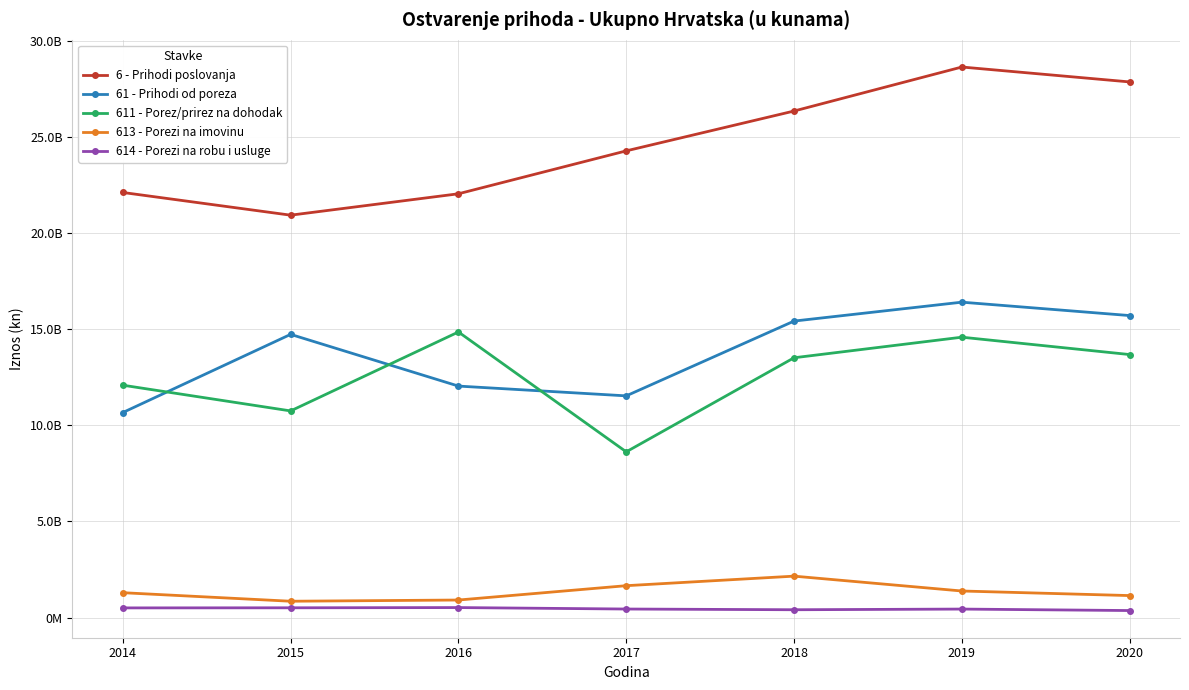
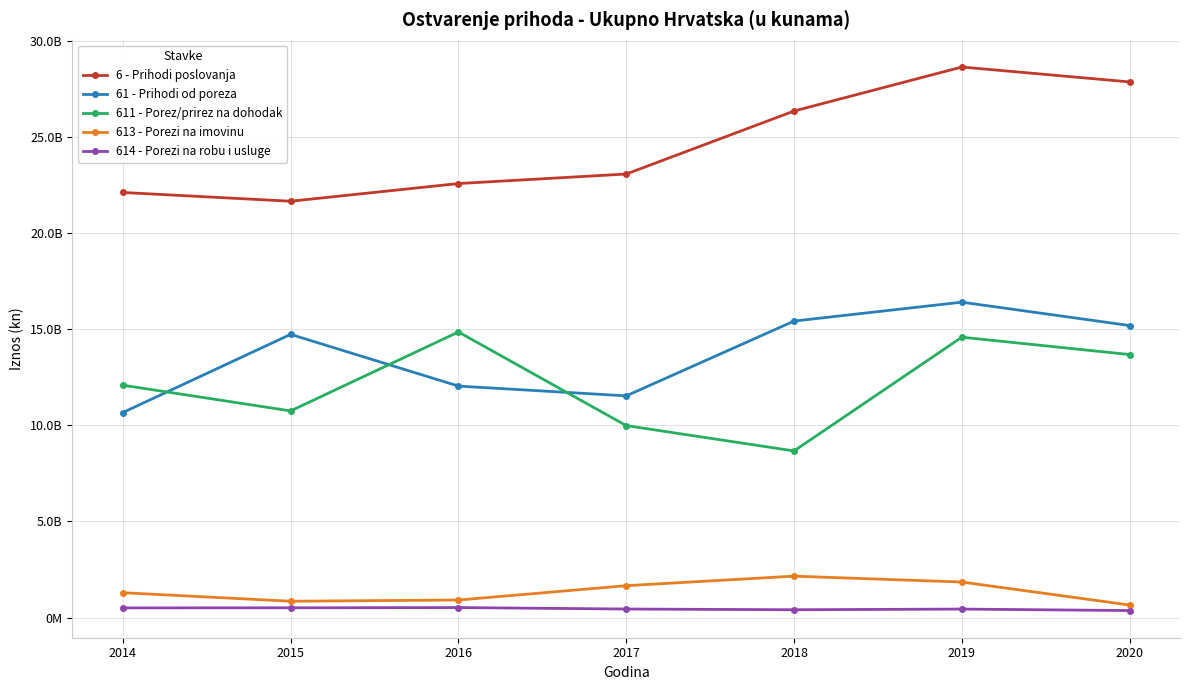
6 - Prihodi poslovanja, 2015: 20900000000 -> 21700000000
6 - Prihodi poslovanja, 2016: 22000000000 -> 22600000000
6 - Prihodi poslovanja, 2017: 24300000000 -> 23100000000
611 - Porez/prirez na dohodak, 2017: 8600000000 -> 10000000000
611 - Porez/prirez na dohodak, 2018: 13500000000 -> 8700000000
613 - Porezi na imovinu, 2019: 1400000000 -> 1800000000
61 - Prihodi od poreza, 2020: 15700000000 -> 15200000000
613 - Porezi na imovinu, 2020: 1100000000 -> 700000000
